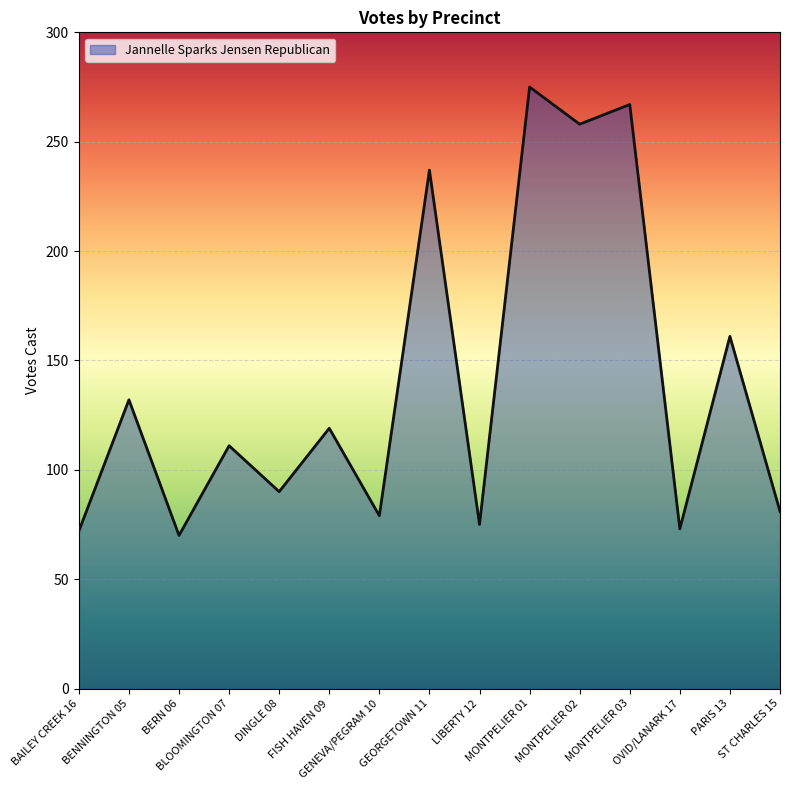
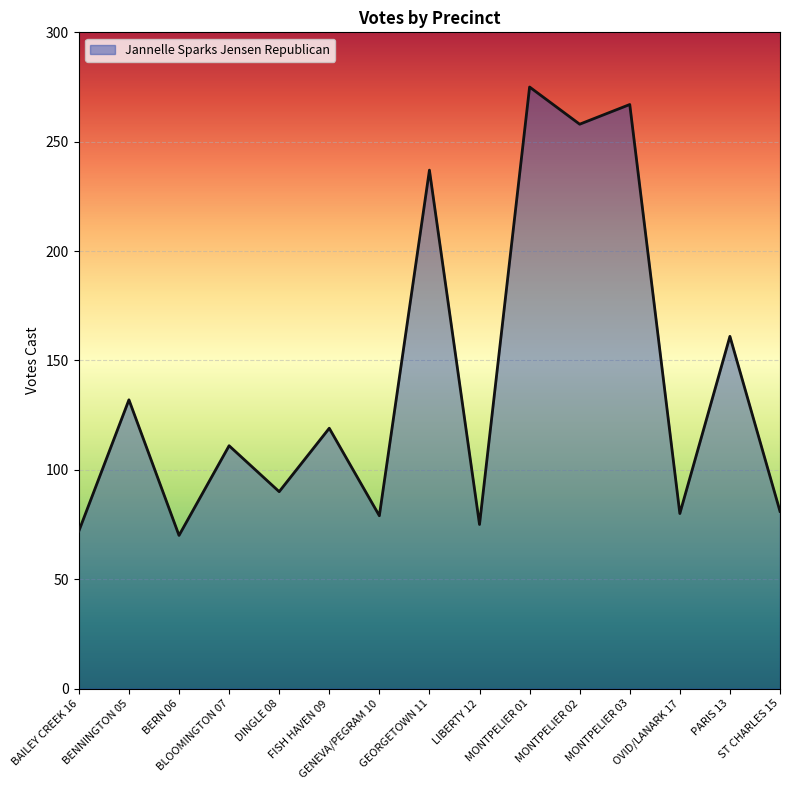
OVID/LANARK 17: 73 -> 80
